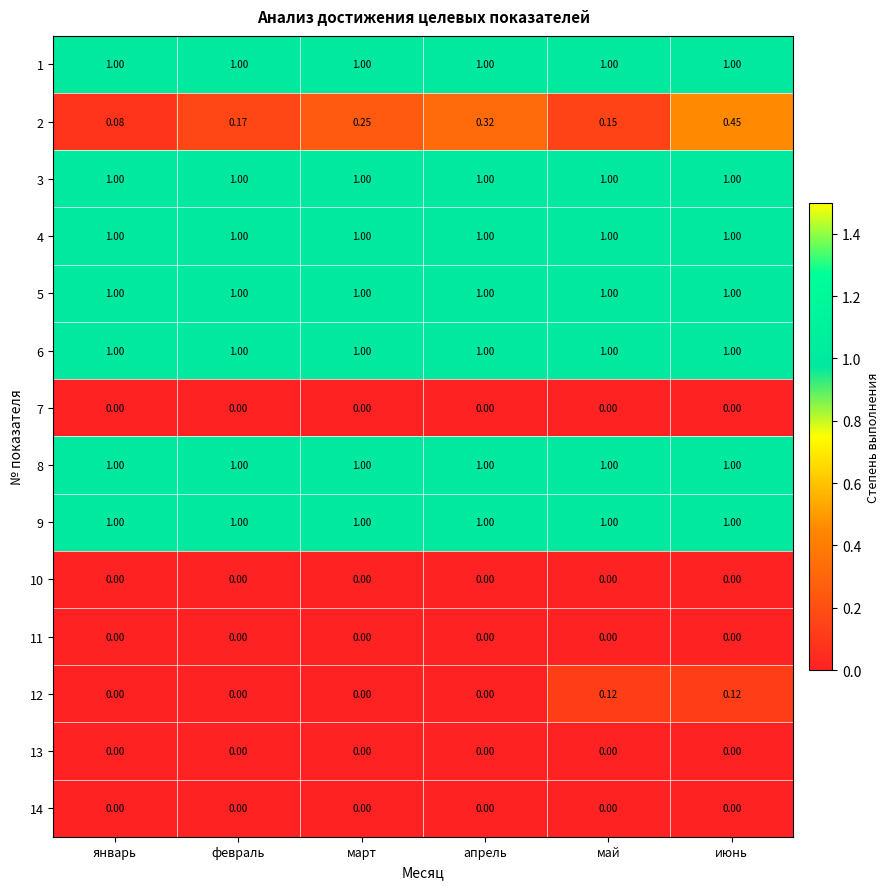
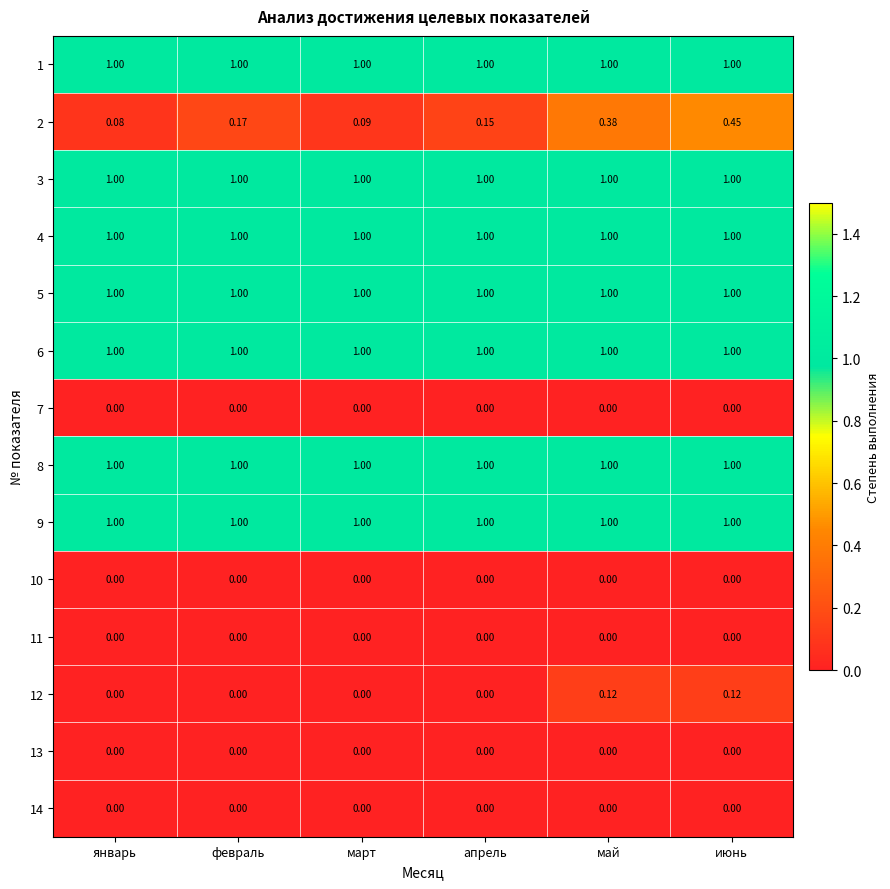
2, март: 0.25 -> 0.09
2, апрель: 0.32 -> 0.15
2, май: 0.15 -> 0.38
